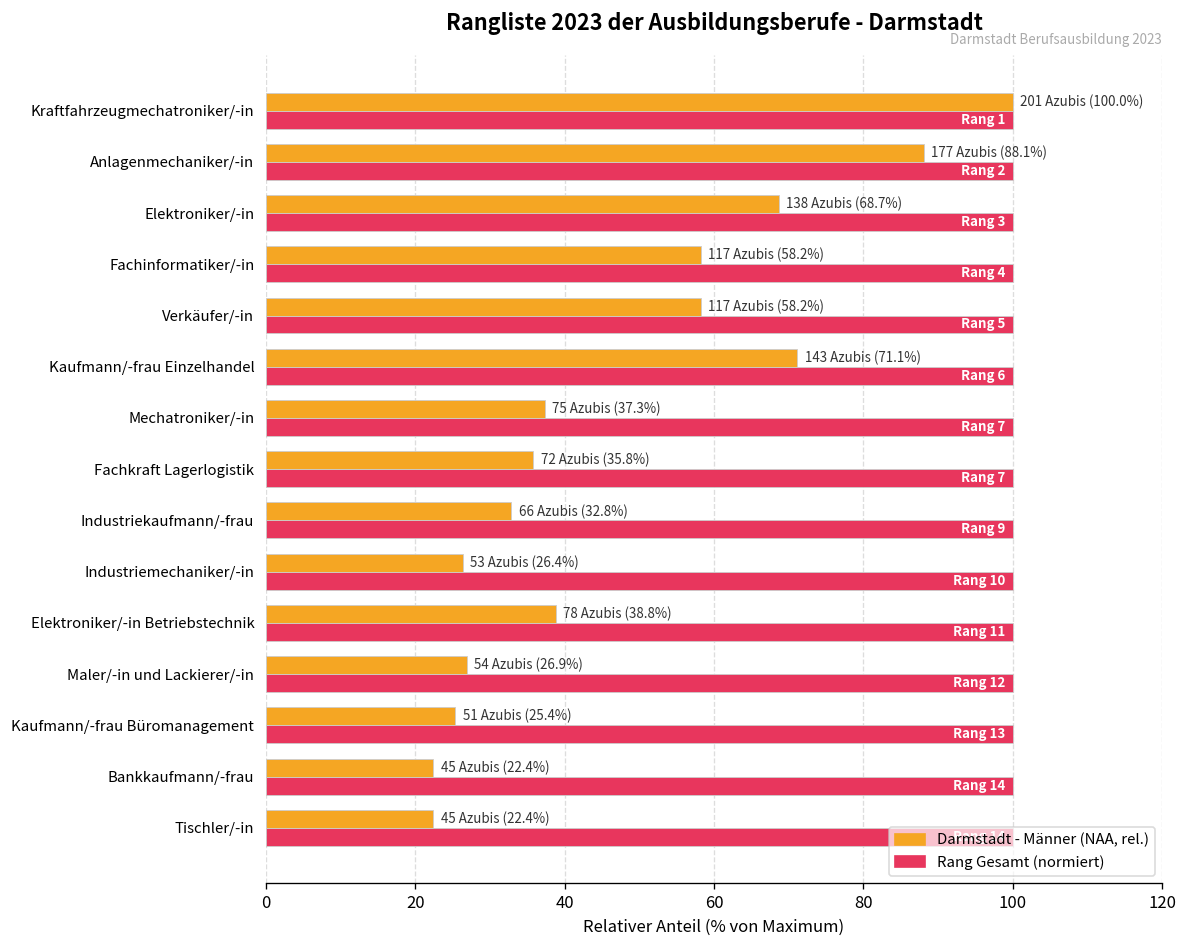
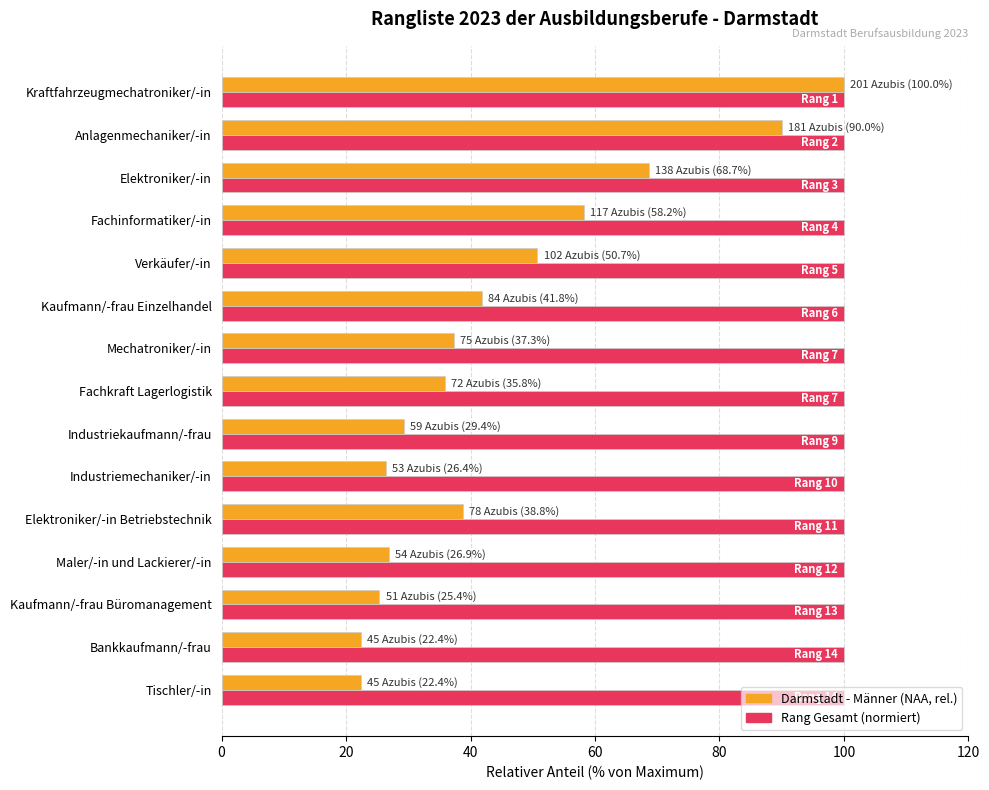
Darmstadt - Männer (NAA, rel.), Anlagenmechaniker/-in: 177 Azubis (88.1%) -> 181 Azubis (90.0%)
Darmstadt - Männer (NAA, rel.), Verkäufer/-in: 117 Azubis (58.2%) -> 102 Azubis (50.7%)
Darmstadt - Männer (NAA, rel.), Kaufmann/-frau Einzelhandel: 143 Azubis (71.1%) -> 84 Azubis (41.8%)
Darmstadt - Männer (NAA, rel.), Industriekaufmann/-frau: 66 Azubis (32.8%) -> 59 Azubis (29.4%)
